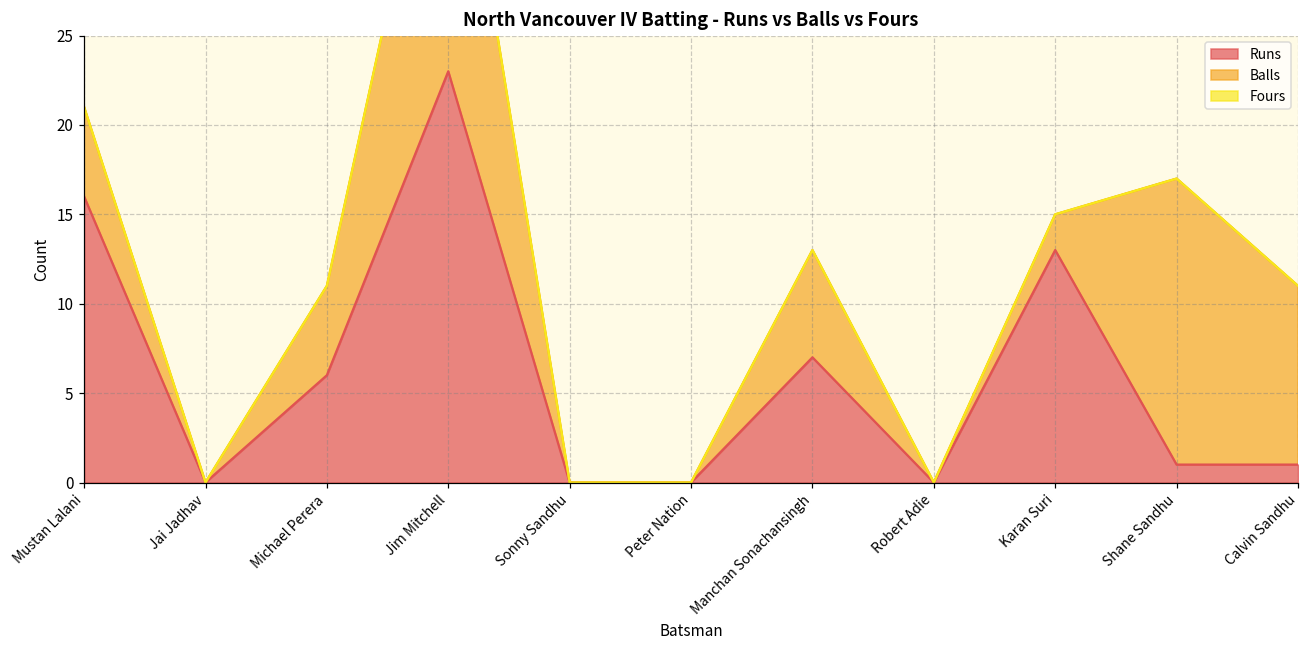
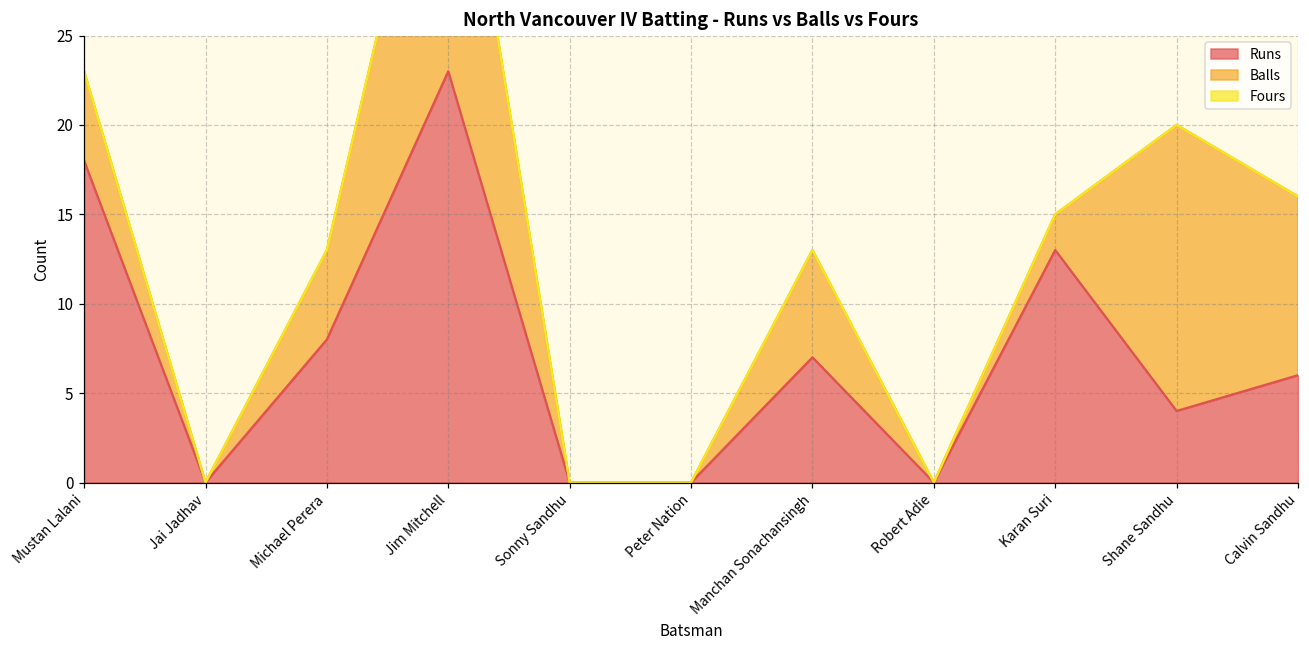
Runs, Mustan Lalani: 16 -> 18
Runs, Michael Perera: 6 -> 8
Runs, Shane Sandhu: 1 -> 4
Runs, Calvin Sandhu: 1 -> 6
